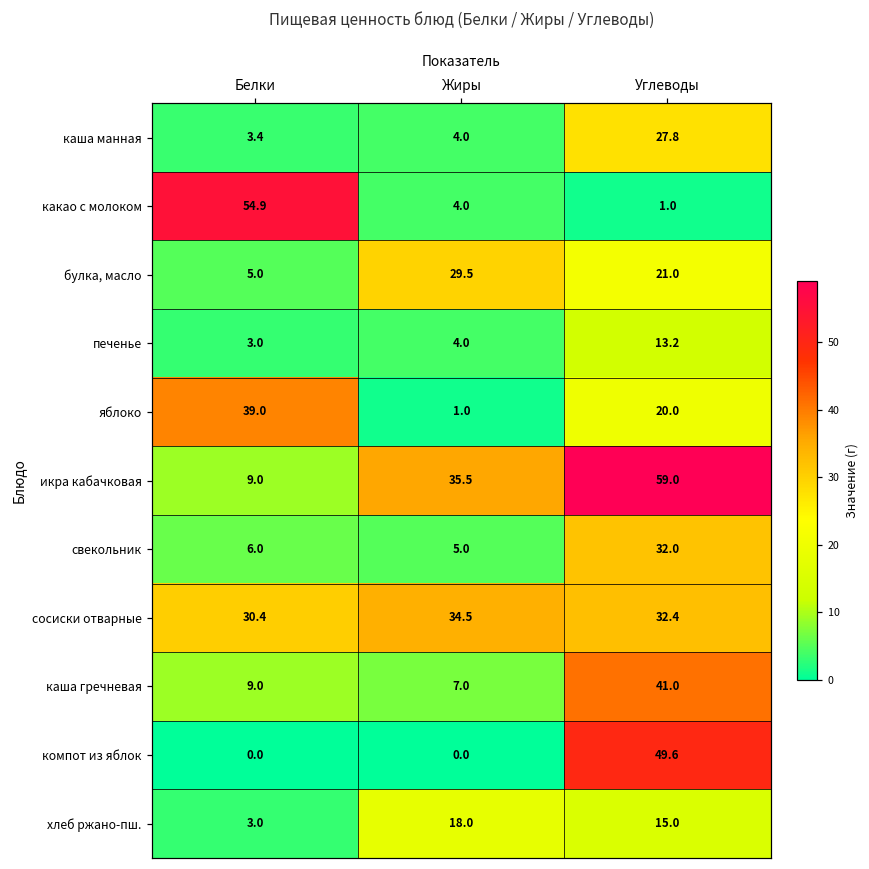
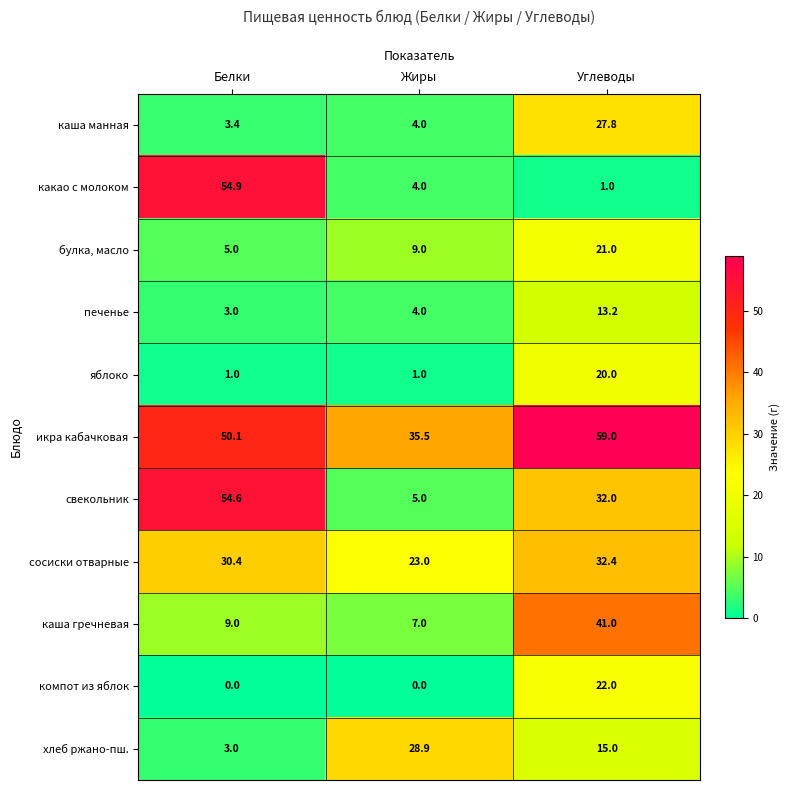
булка, масло, Жиры: 29.5 -> 9.0
яблоко, Белки: 39.0 -> 1.0
икра кабачковая, Белки: 9.0 -> 50.1
свекольник, Белки: 6.0 -> 54.6
сосиски отварные, Жиры: 34.5 -> 23.0
компот из яблок, Углеводы: 49.6 -> 22.0
хлеб ржано-пш., Жиры: 18.0 -> 28.9
